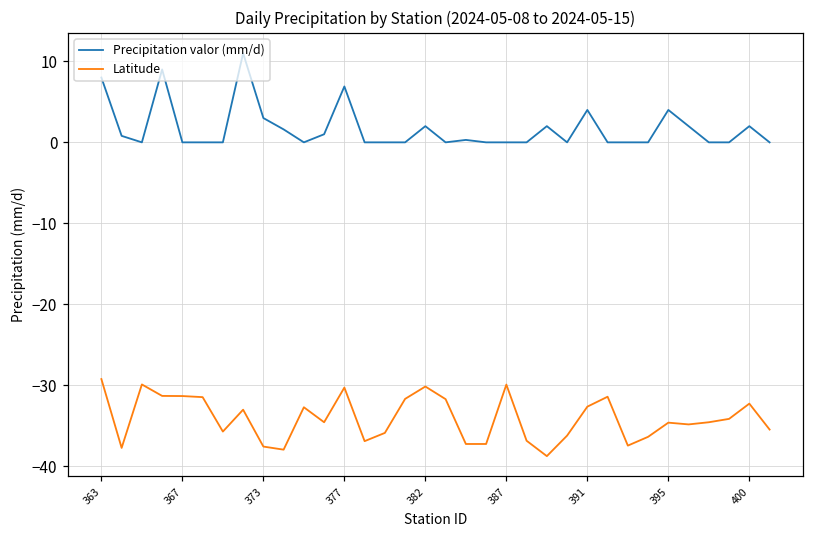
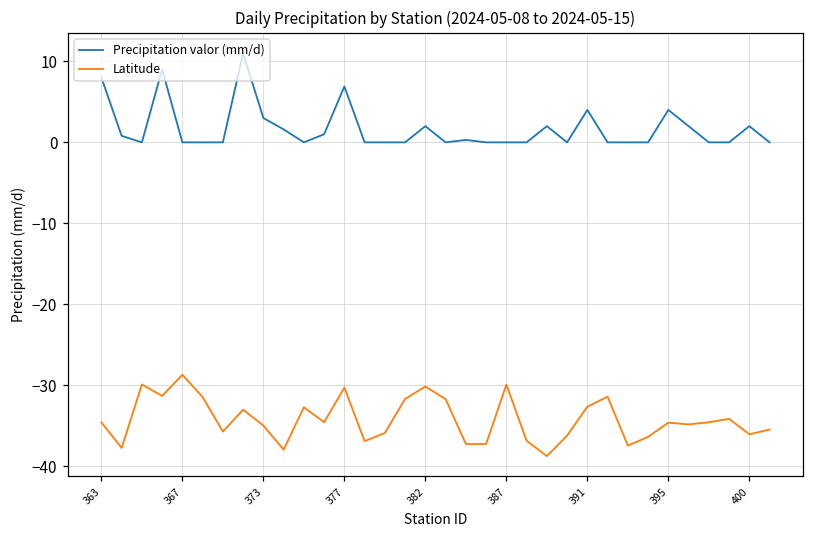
Latitude, 363: -29 -> -35
Latitude, 367: -31 -> -29
Latitude, 373: -38 -> -35
Latitude, 400: -32 -> -36
